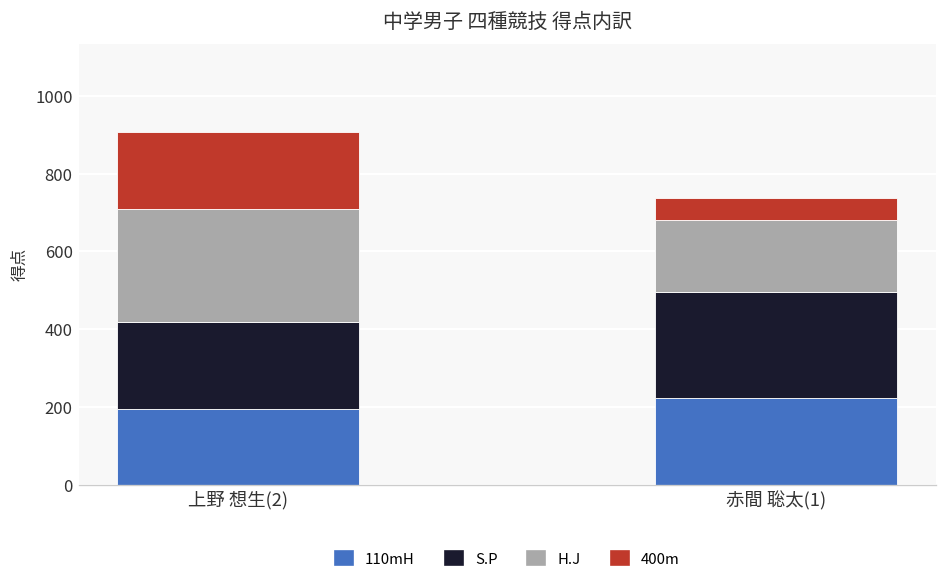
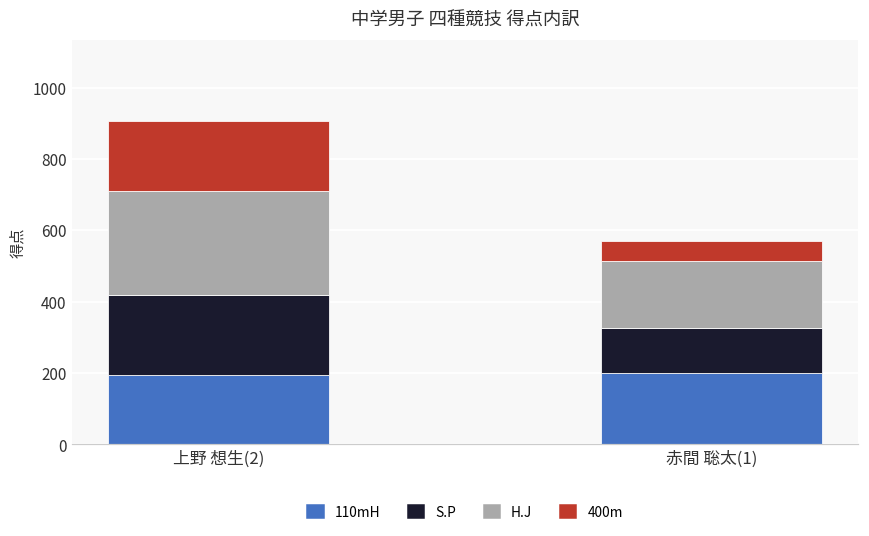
110mH, 赤間 聡太(1): 220 -> 200
S.P, 赤間 聡太(1): 270 -> 130
